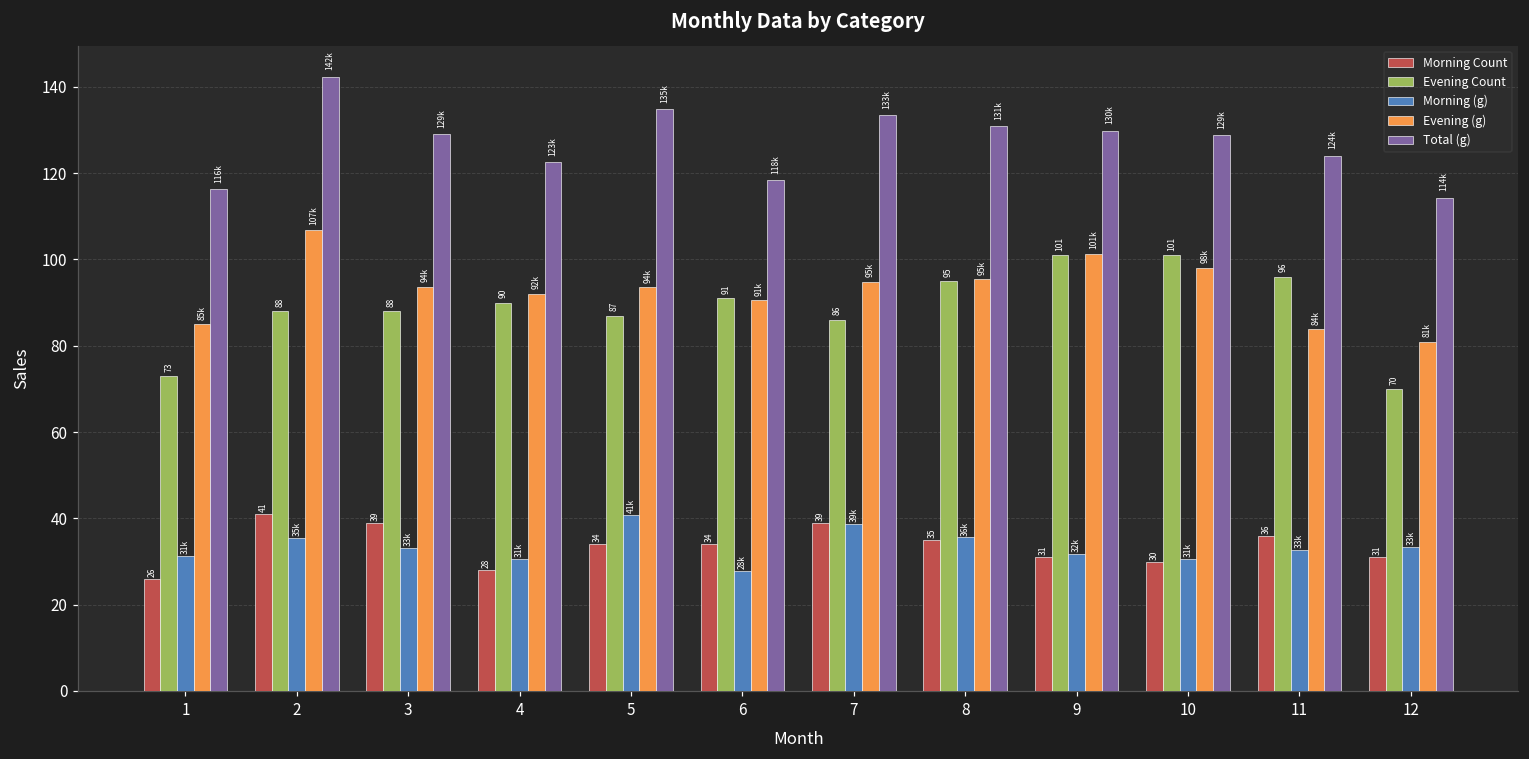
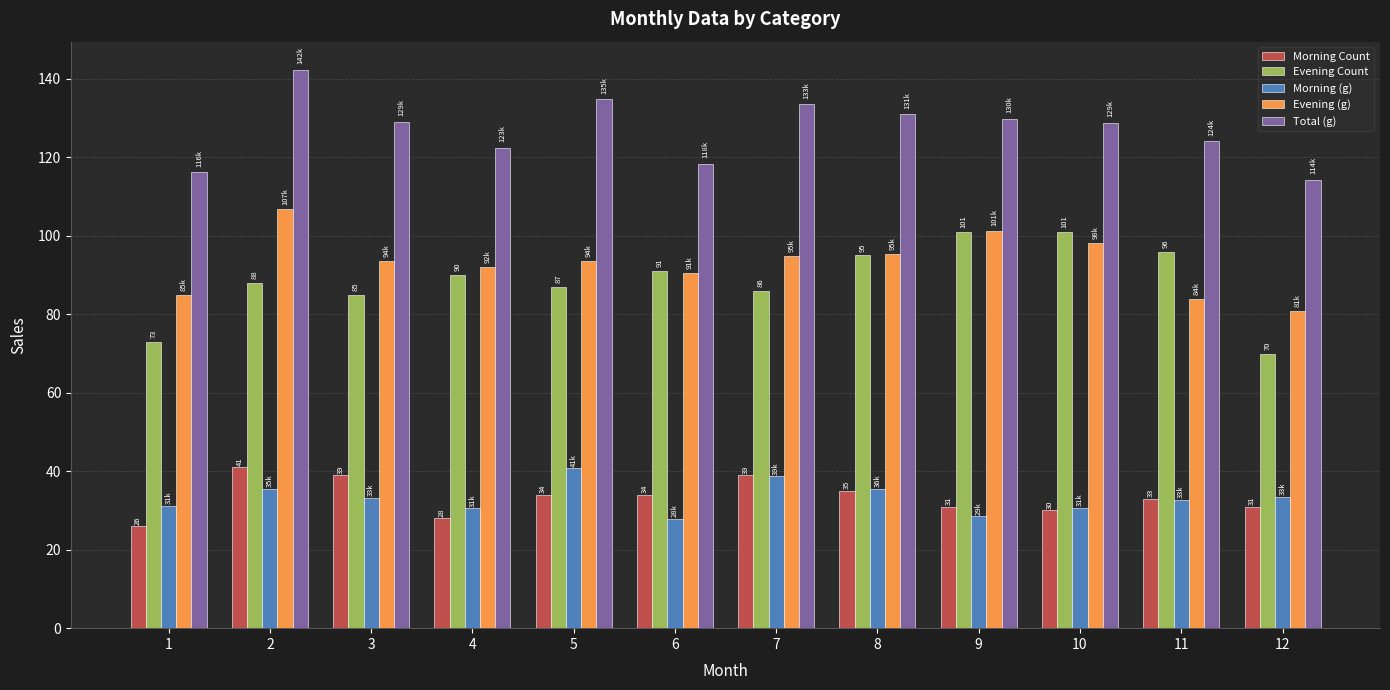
Evening Count, 3: 88 -> 85
Morning (g), 9: 32k -> 29k
Morning Count, 11: 36 -> 33
